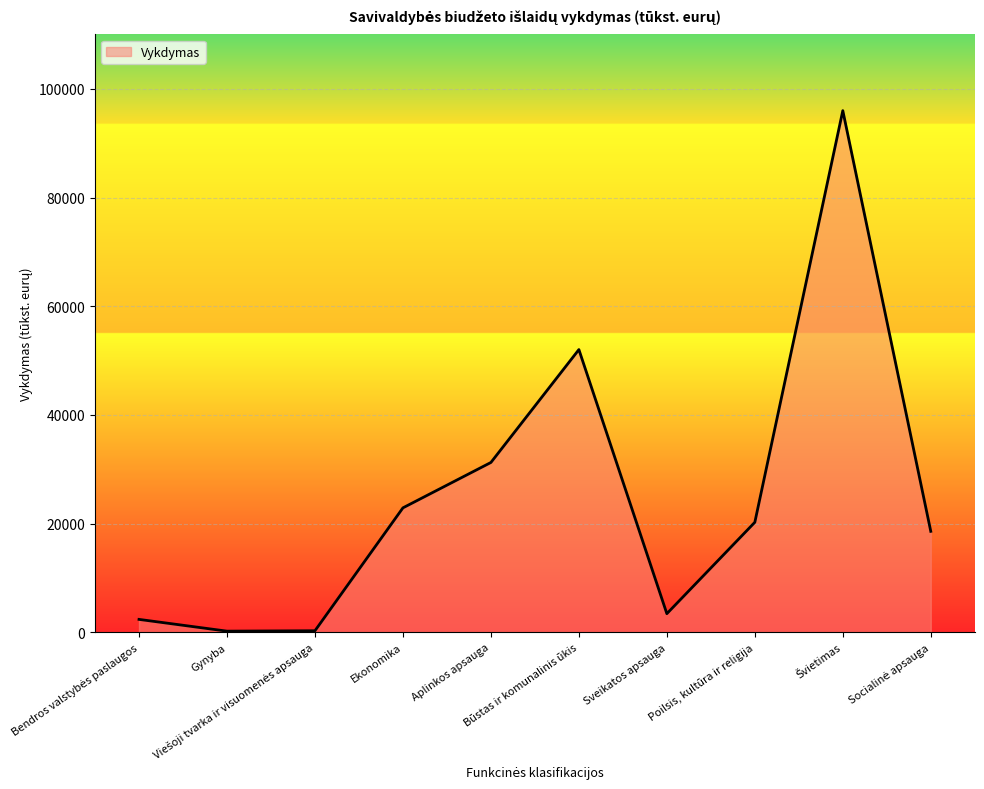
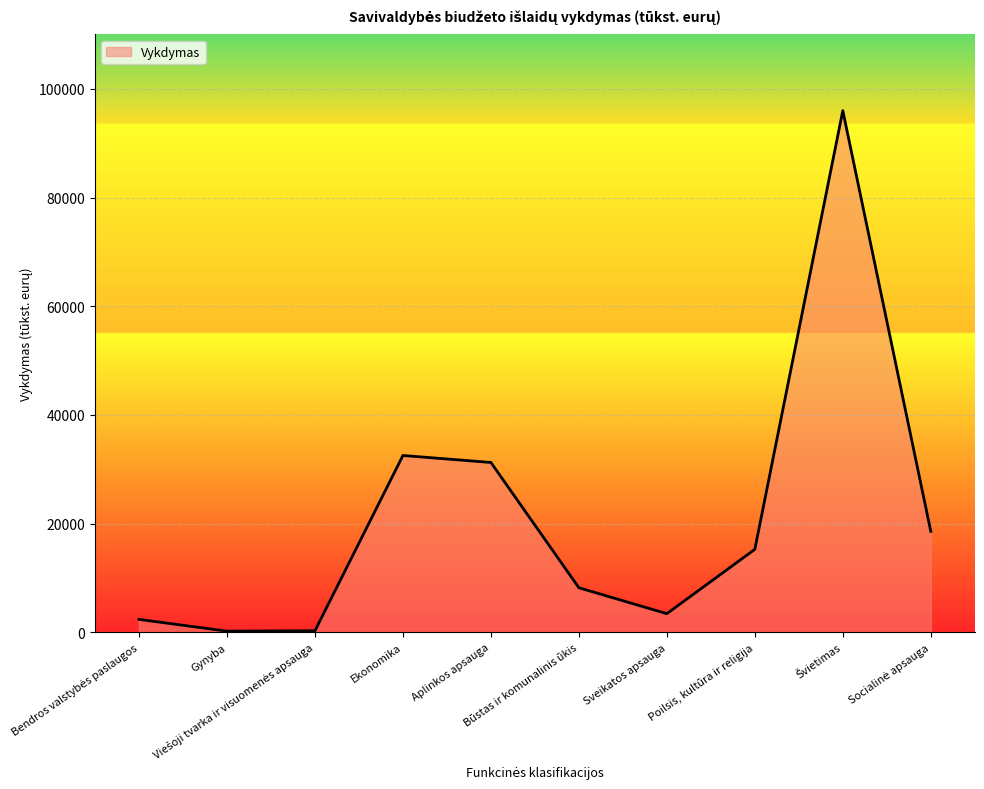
Ekonomika: 23000 -> 33000
Būstas ir komunalinis ūkis: 52000 -> 8000
Poilsis, kultūra ir religija: 20000 -> 15000
